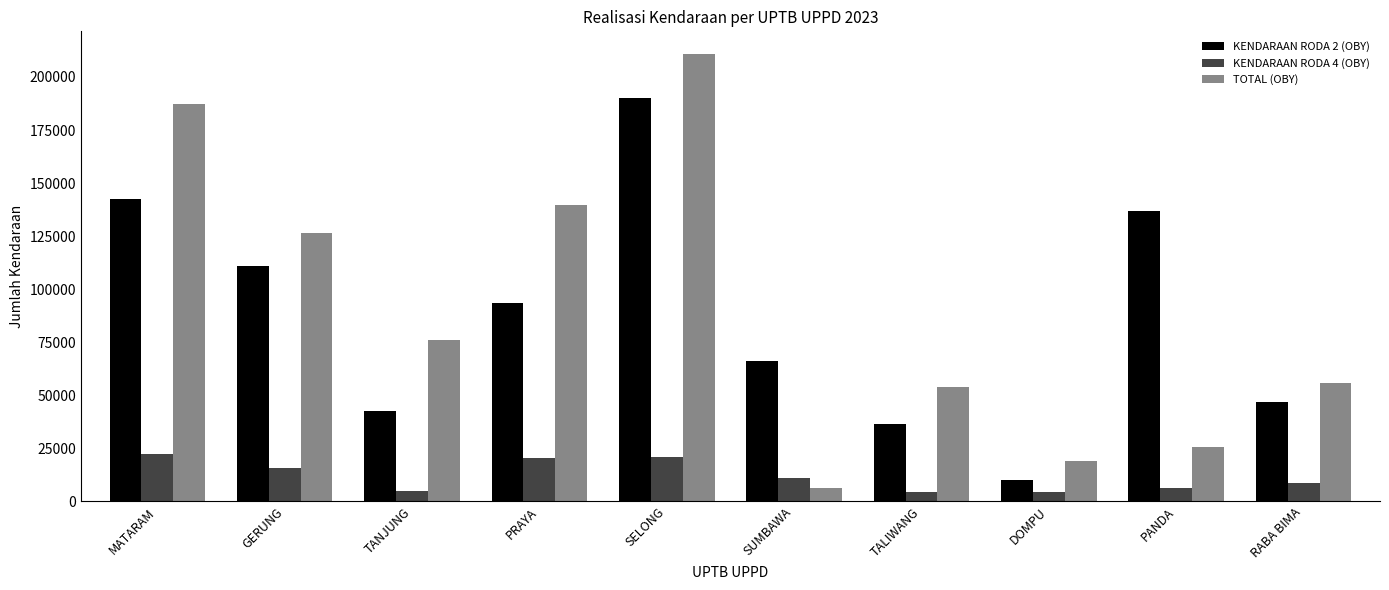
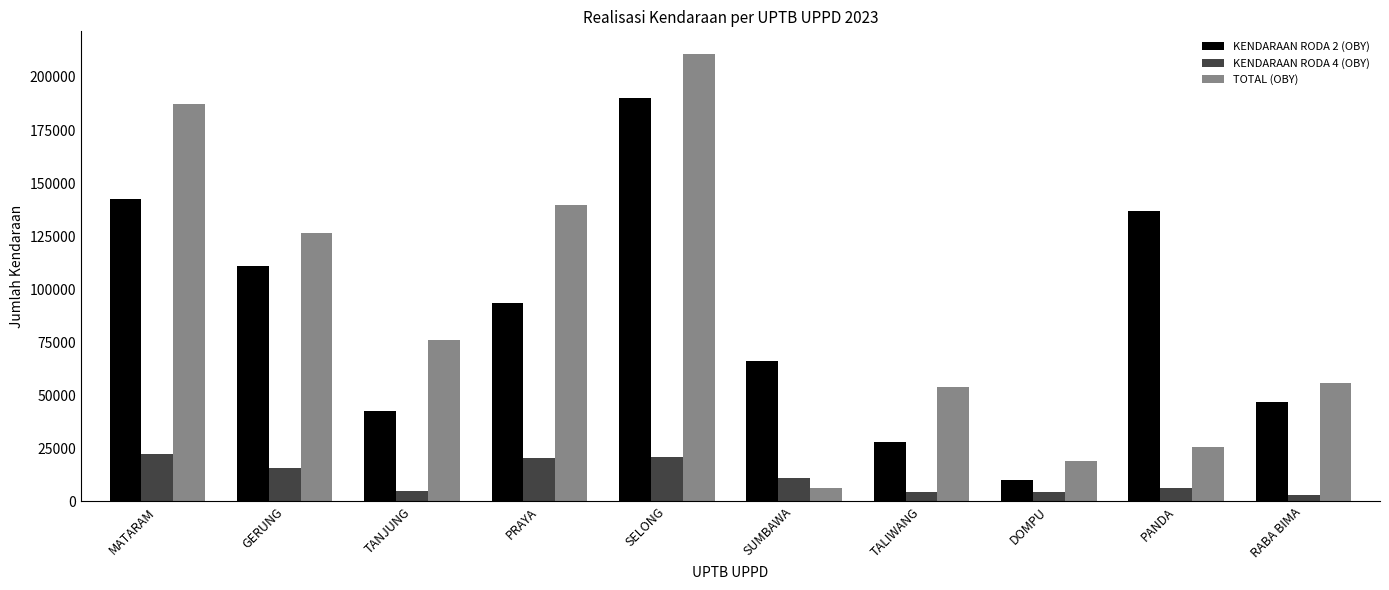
KENDARAAN RODA 2 (OBY), TALIWANG: 36000 -> 28000
KENDARAAN RODA 4 (OBY), RABA BIMA: 8000 -> 3000
